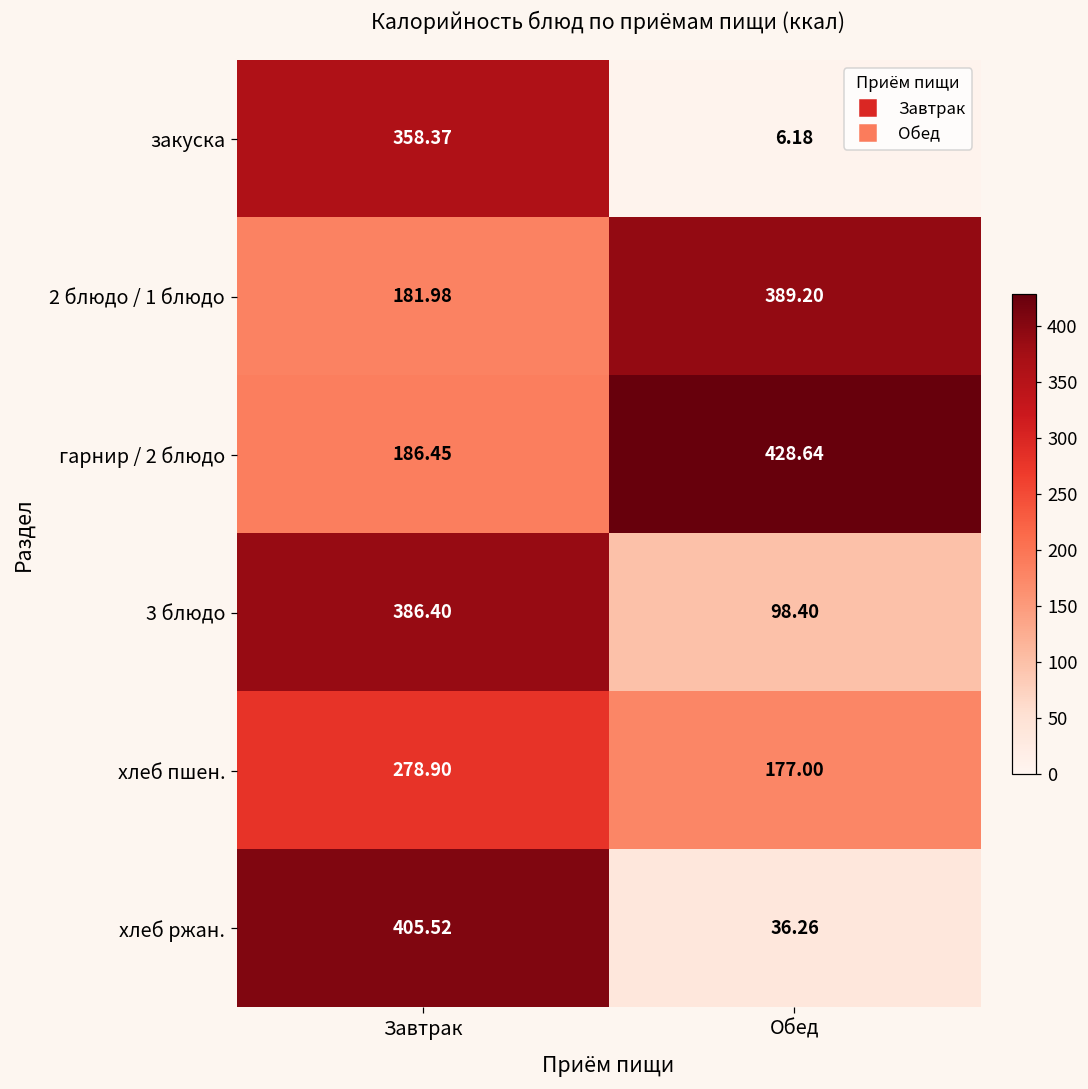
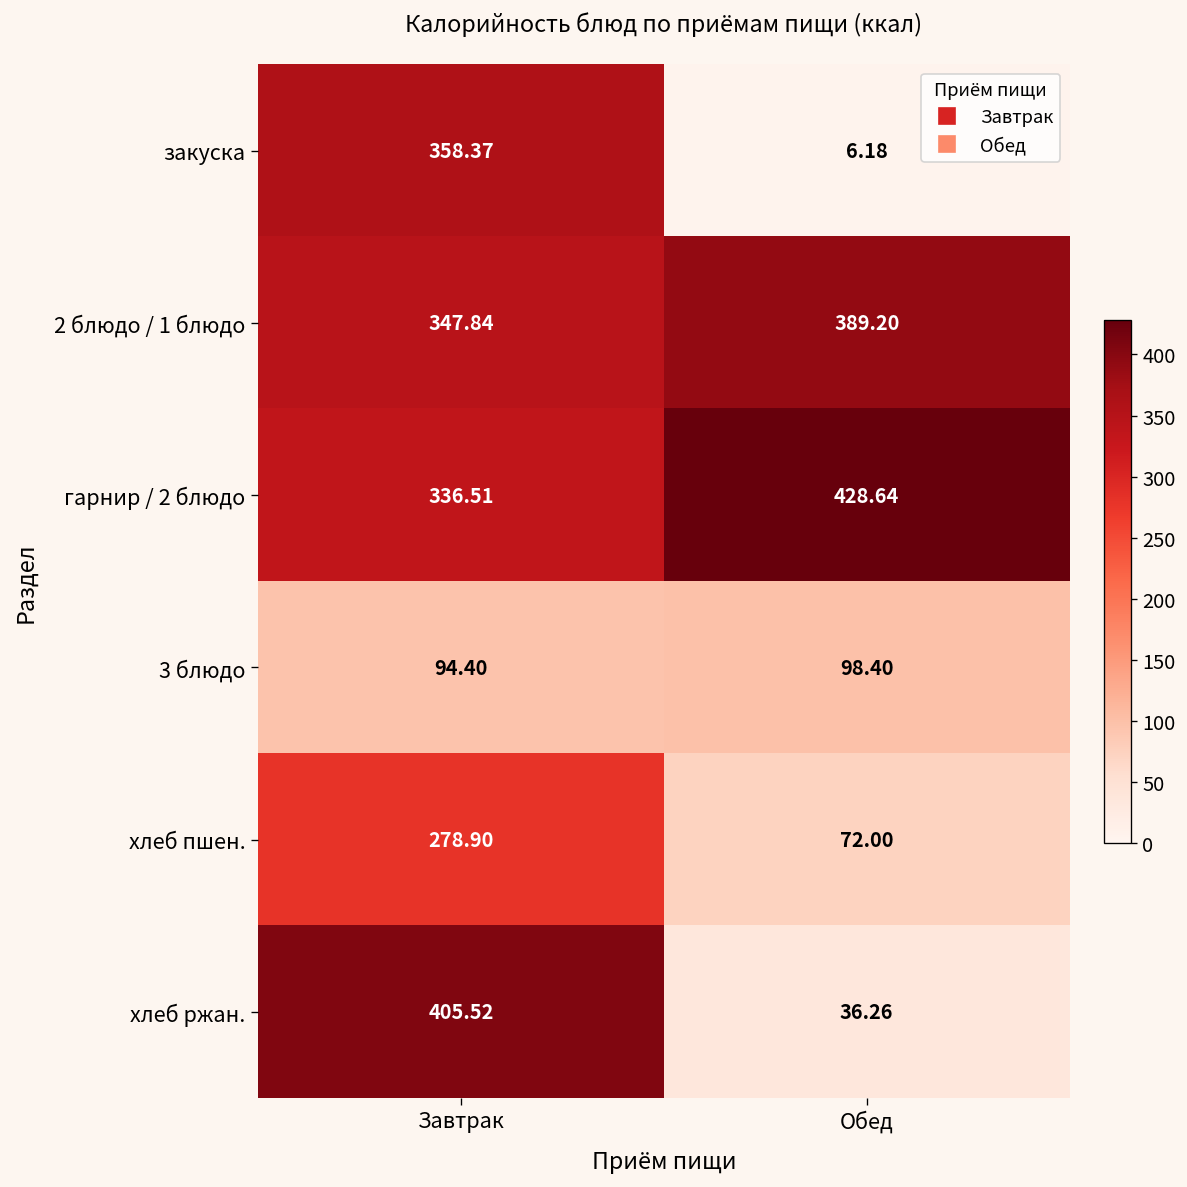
2 блюдо / 1 блюдо, Завтрак: 181.98 -> 347.84
гарнир / 2 блюдо, Завтрак: 186.45 -> 336.51
3 блюдо, Завтрак: 386.40 -> 94.40
хлеб пшен., Обед: 177.00 -> 72.00
